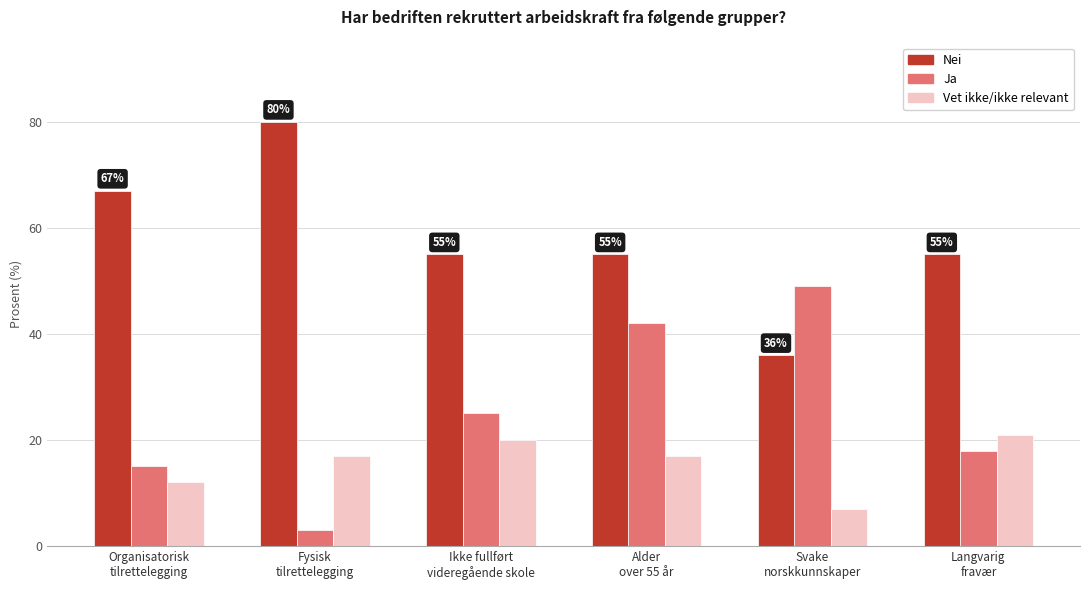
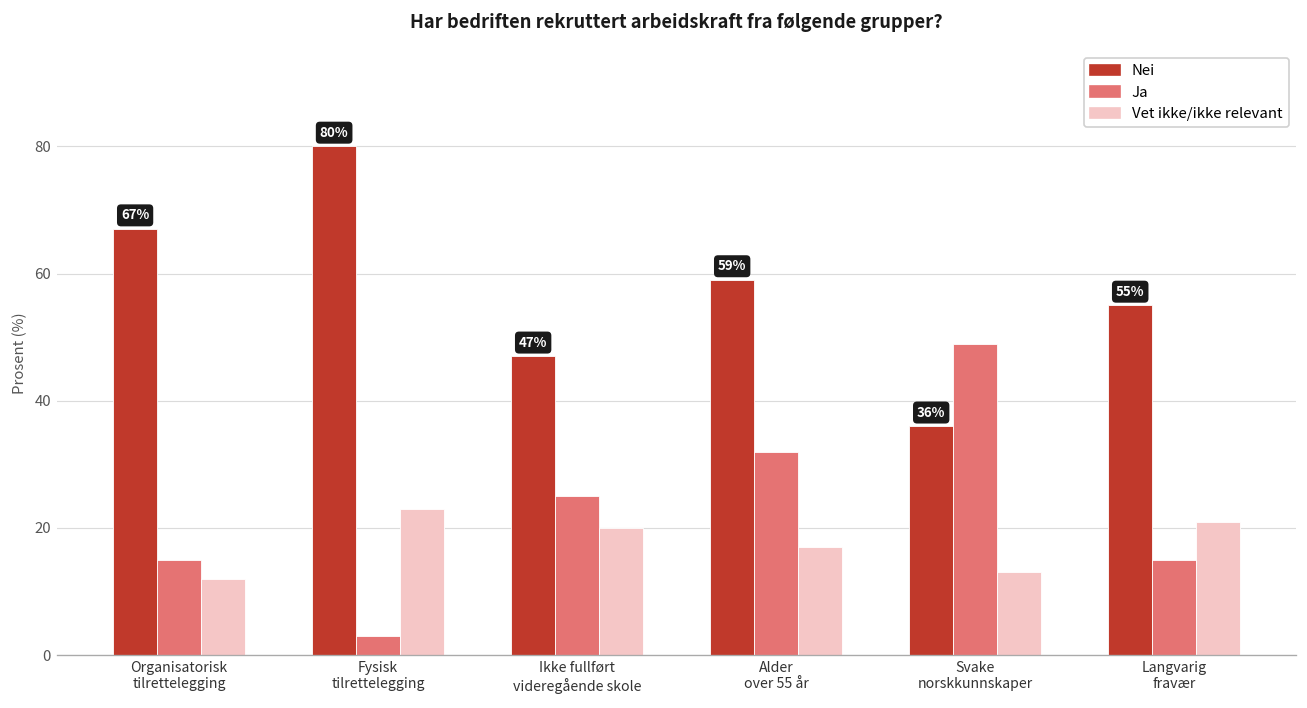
Vet ikke/ikke relevant, Fysisk tilrettelegging: 17 -> 23
Nei, Ikke fullført videregående skole: 55% -> 47%
Nei, Alder over 55 år: 55% -> 59%
Ja, Alder over 55 år: 42 -> 32
Vet ikke/ikke relevant, Svake norskkunnskaper: 7 -> 13
Ja, Langvarig fravær: 18 -> 15
